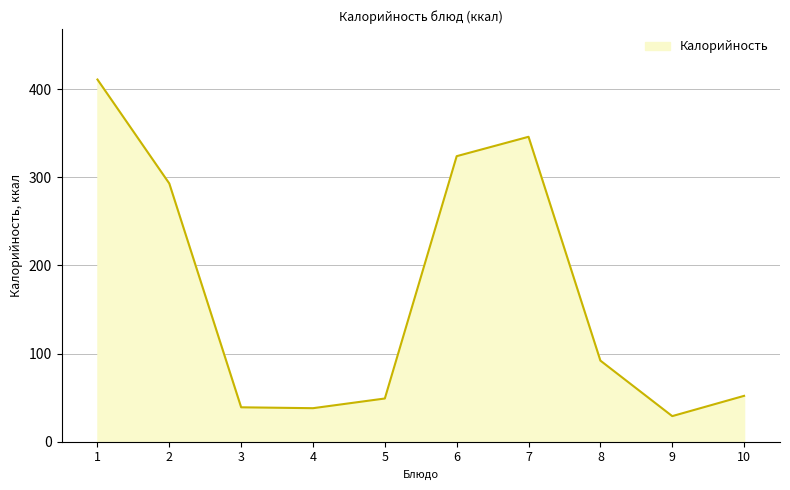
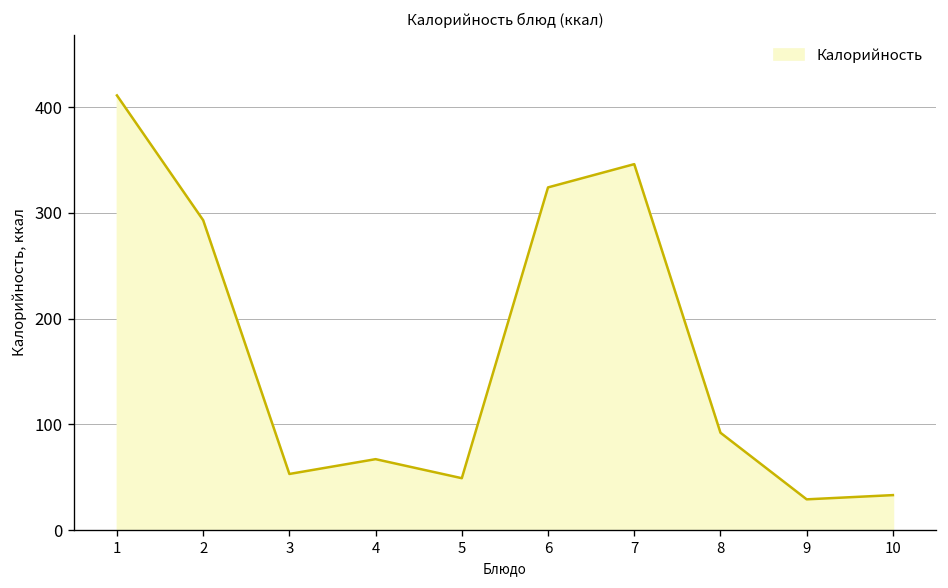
3: 40 -> 50
4: 40 -> 70
10: 50 -> 30
